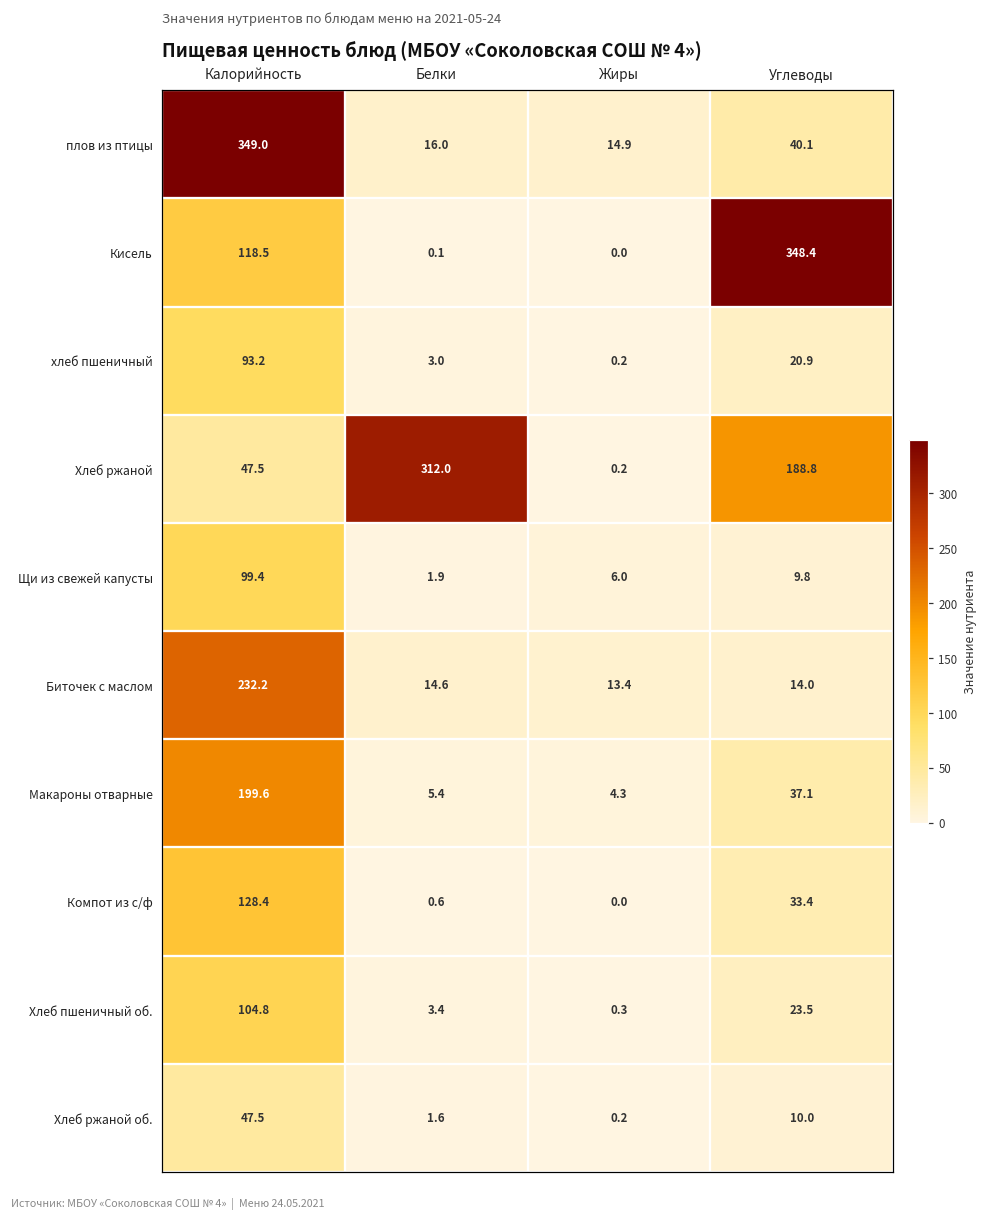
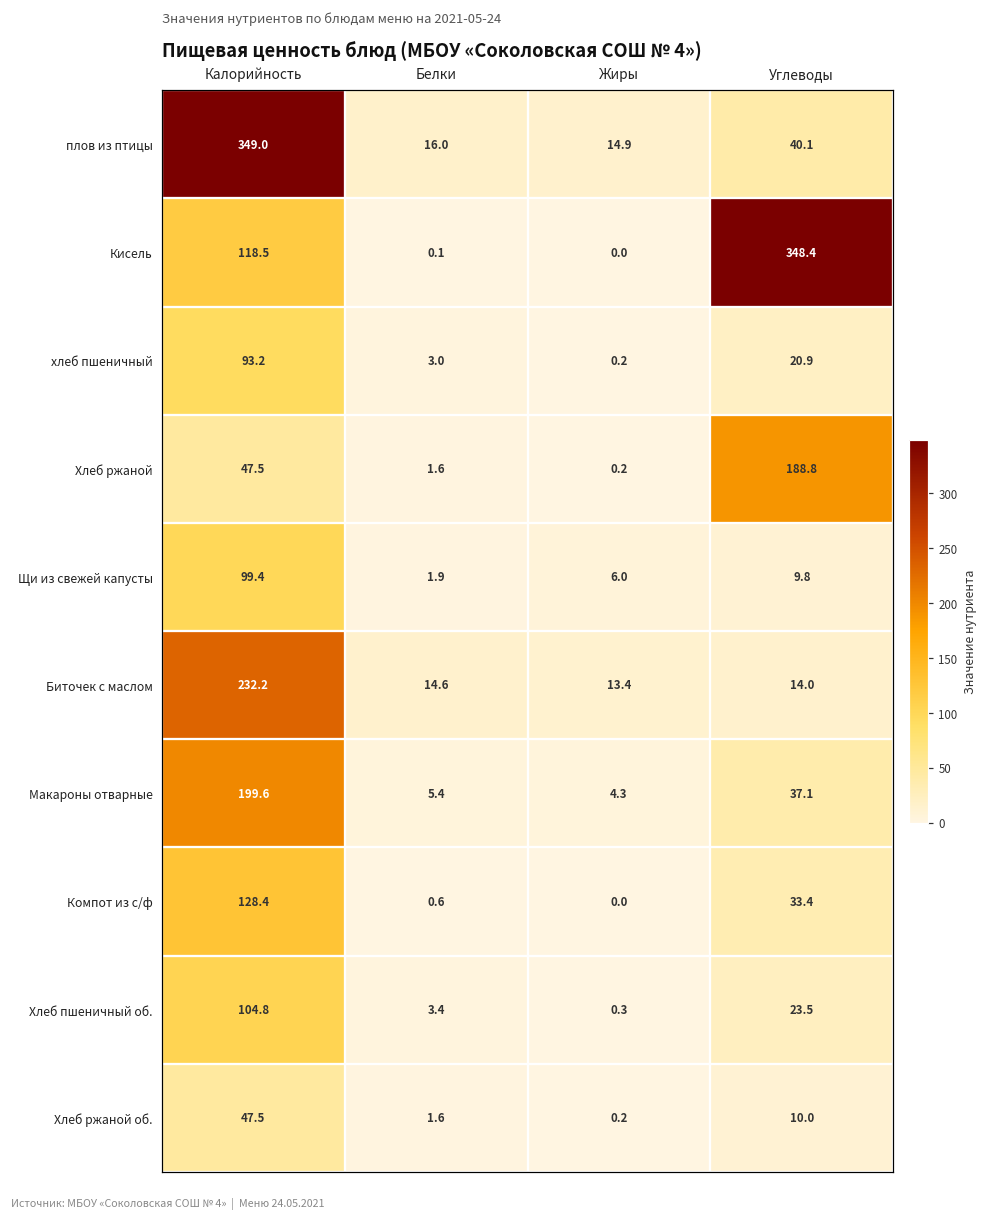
Хлеб ржаной, Белки: 312.0 -> 1.6
